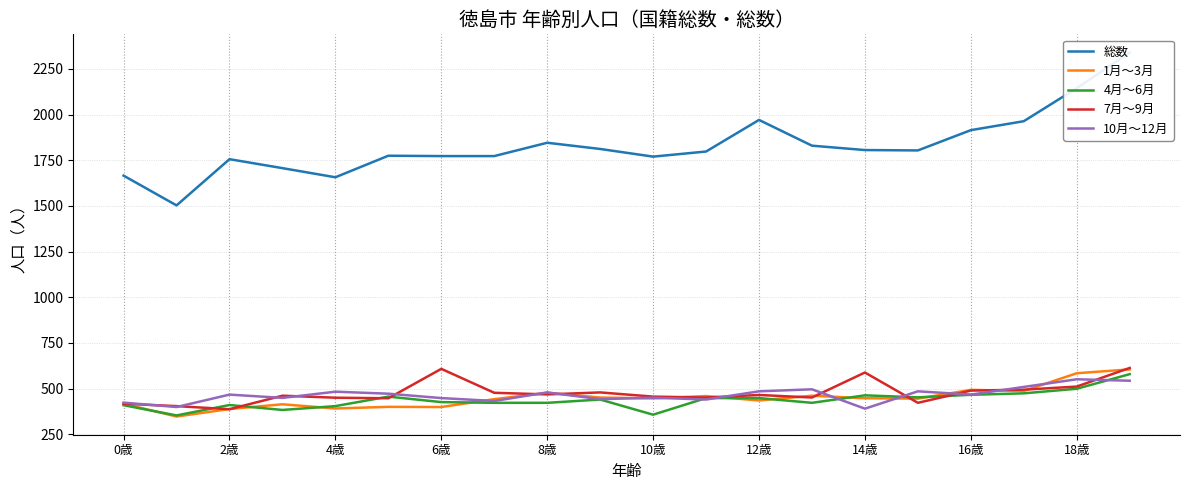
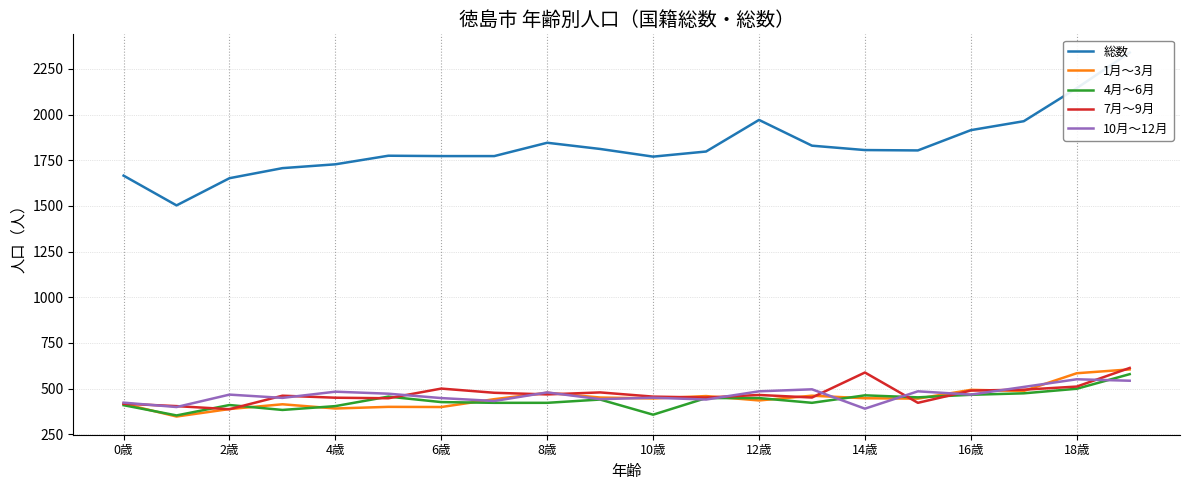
総数, 2歳: 1760 -> 1650
総数, 4歳: 1660 -> 1730
7月～9月, 6歳: 610 -> 500
